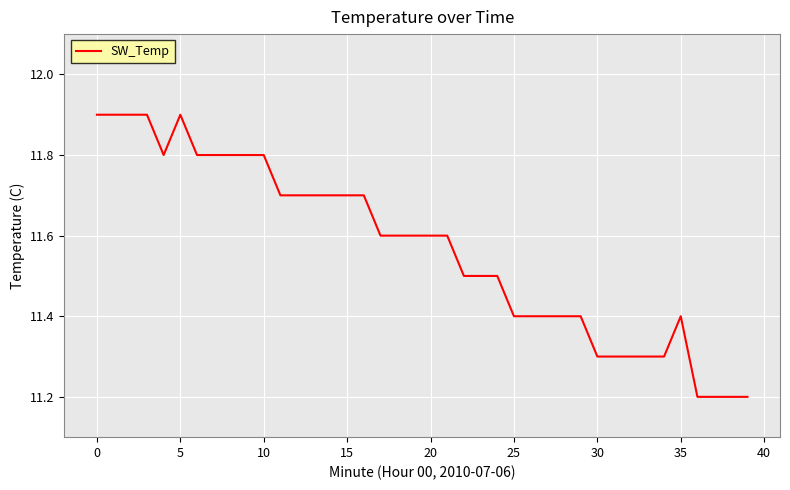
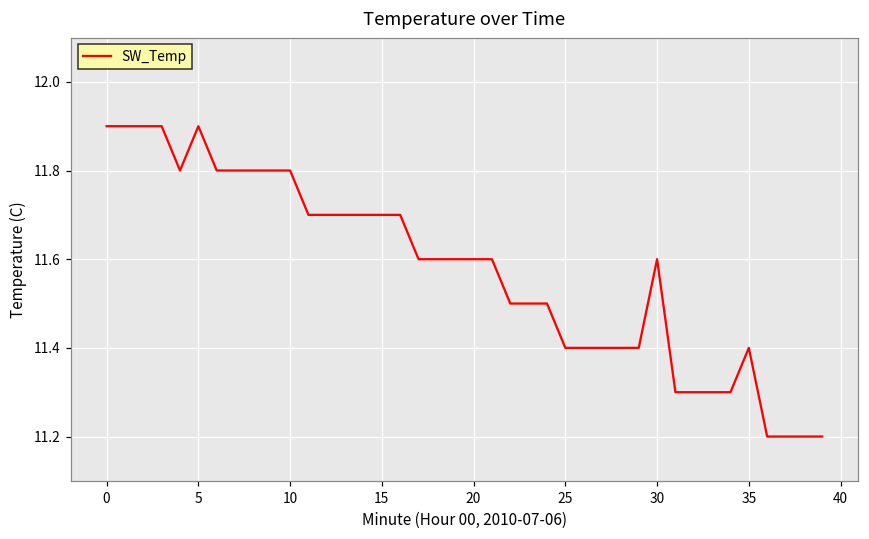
30: 11.3 -> 11.6
